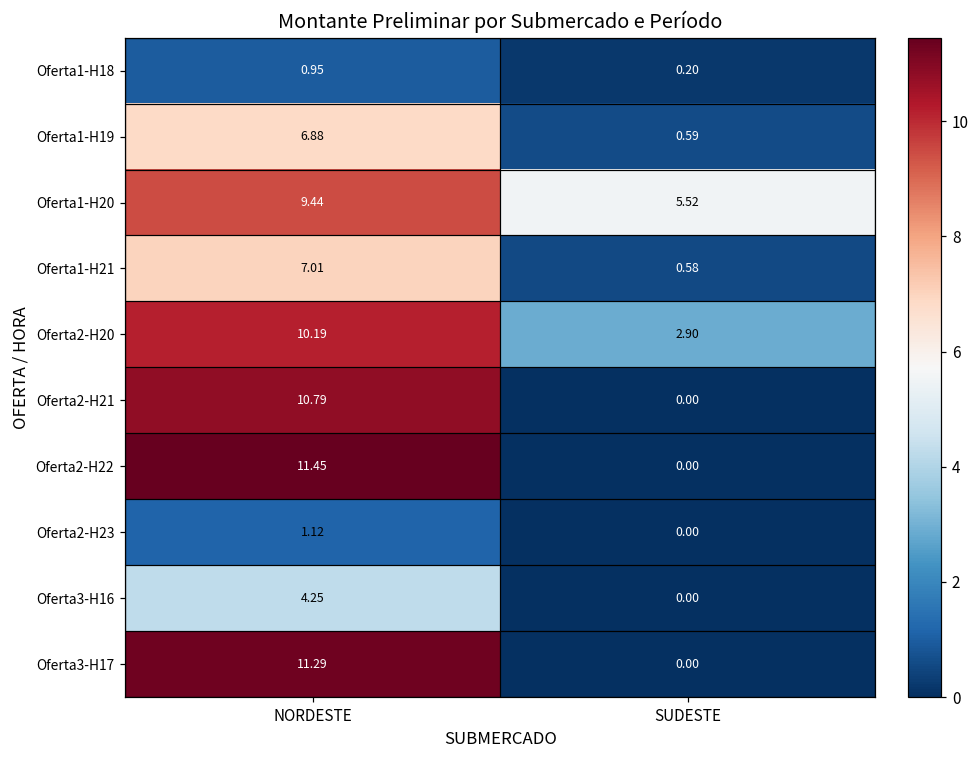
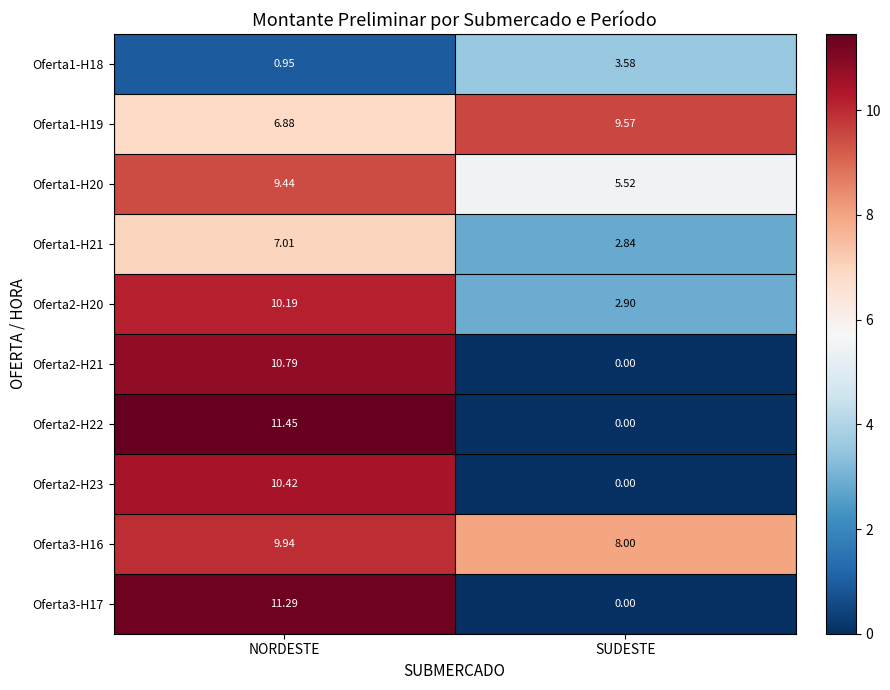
Oferta1-H18, SUDESTE: 0.20 -> 3.58
Oferta1-H19, SUDESTE: 0.59 -> 9.57
Oferta1-H21, SUDESTE: 0.58 -> 2.84
Oferta2-H23, NORDESTE: 1.12 -> 10.42
Oferta3-H16, NORDESTE: 4.25 -> 9.94
Oferta3-H16, SUDESTE: 0.00 -> 8.00
